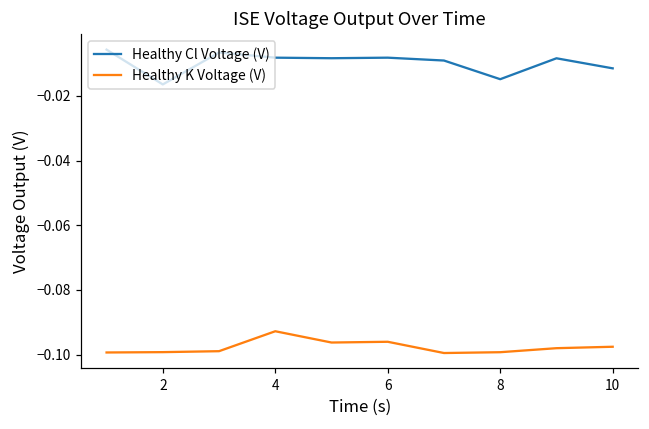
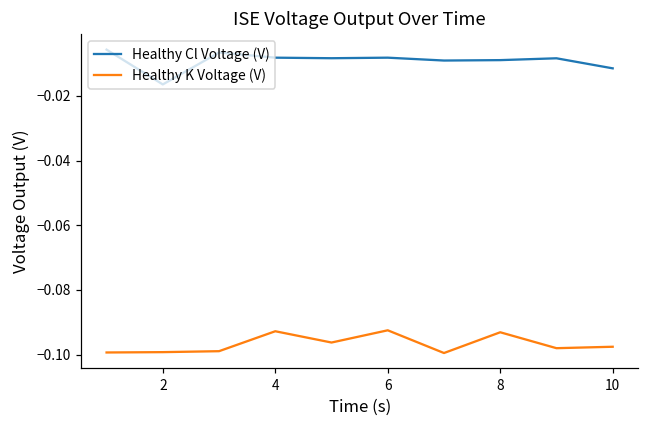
Healthy K Voltage (V), 6: -0.096 -> -0.092
Healthy Cl Voltage (V), 8: -0.015 -> -0.009
Healthy K Voltage (V), 8: -0.099 -> -0.093
